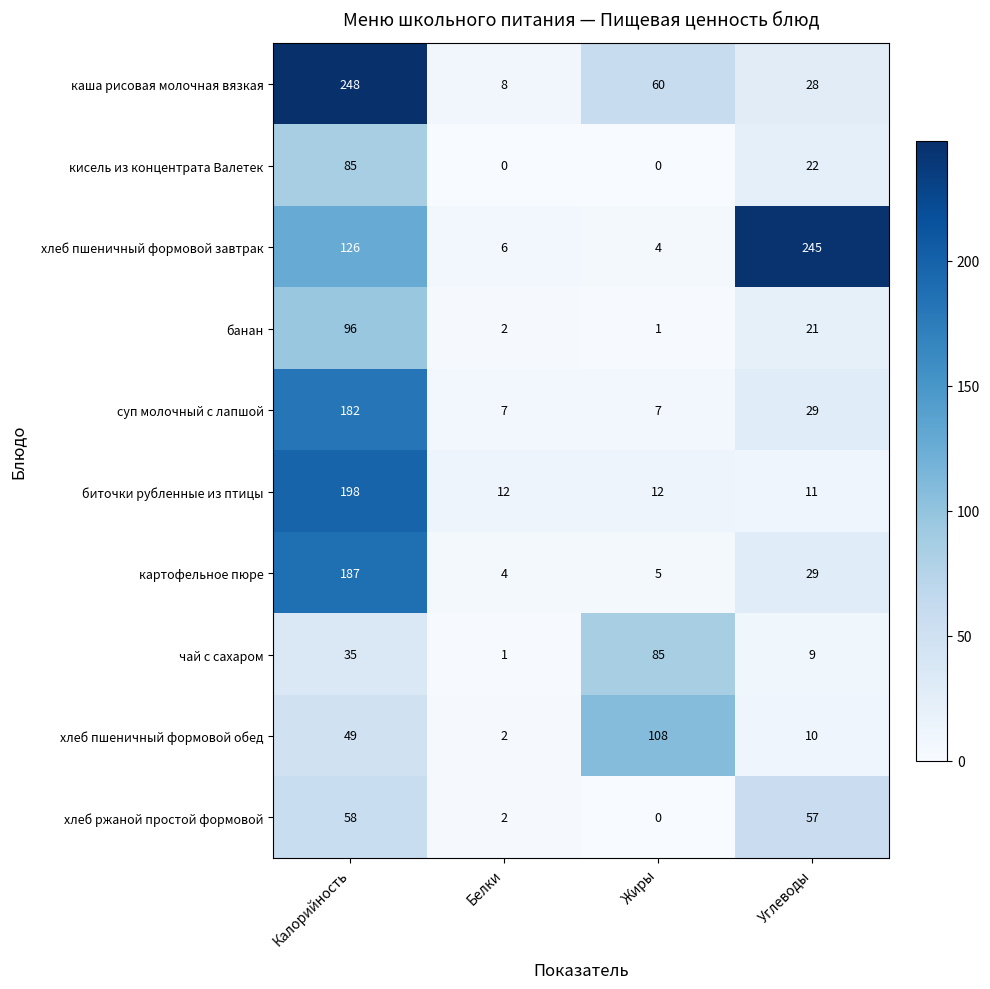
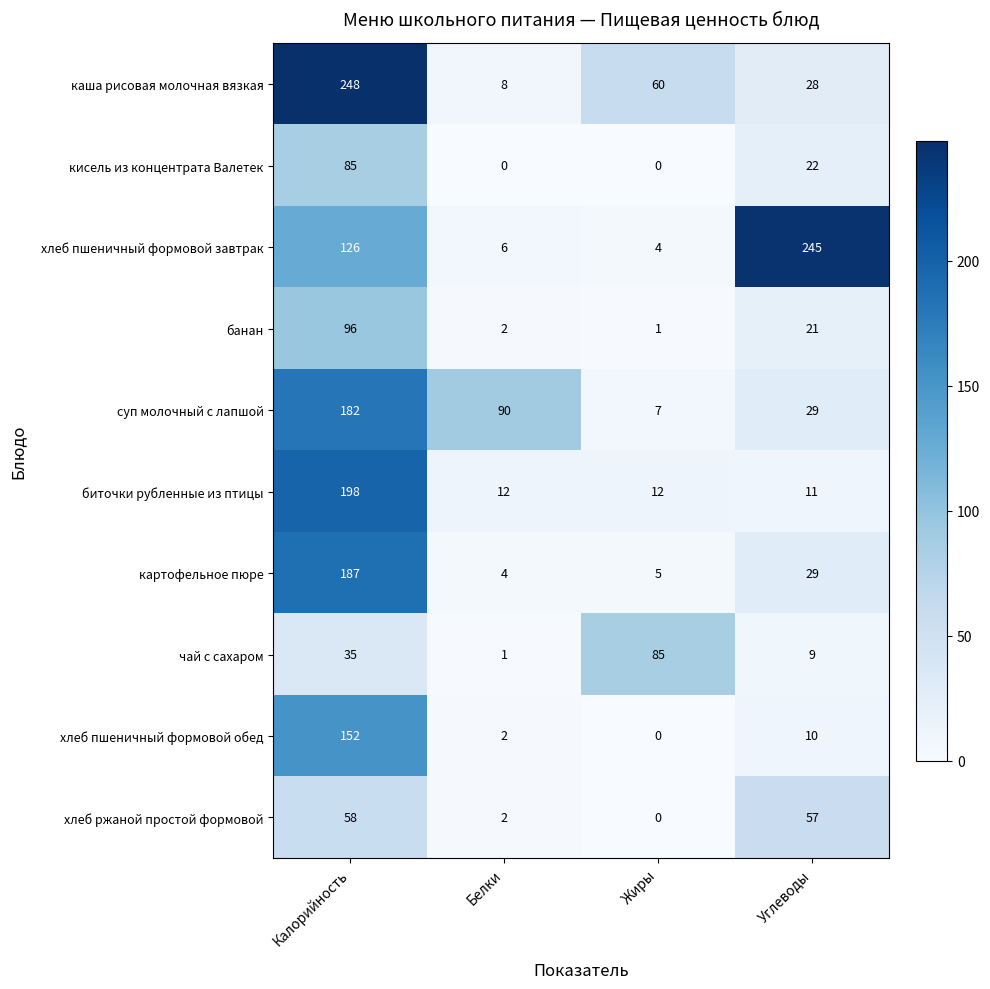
суп молочный с лапшой, Белки: 7 -> 90
хлеб пшеничный формовой обед, Калорийность: 49 -> 152
хлеб пшеничный формовой обед, Жиры: 108 -> 0
